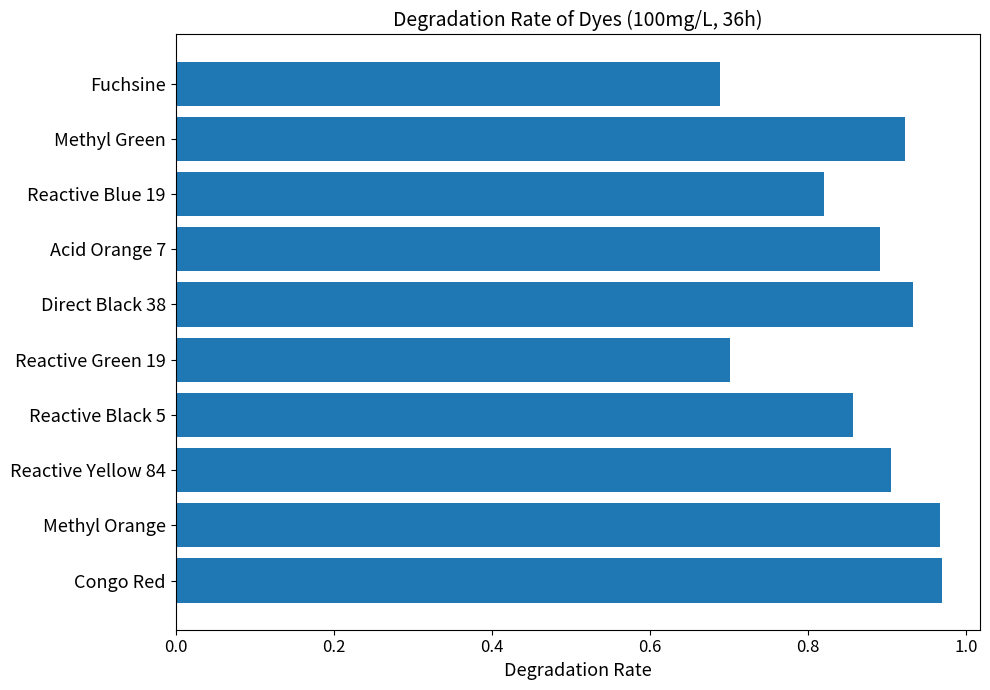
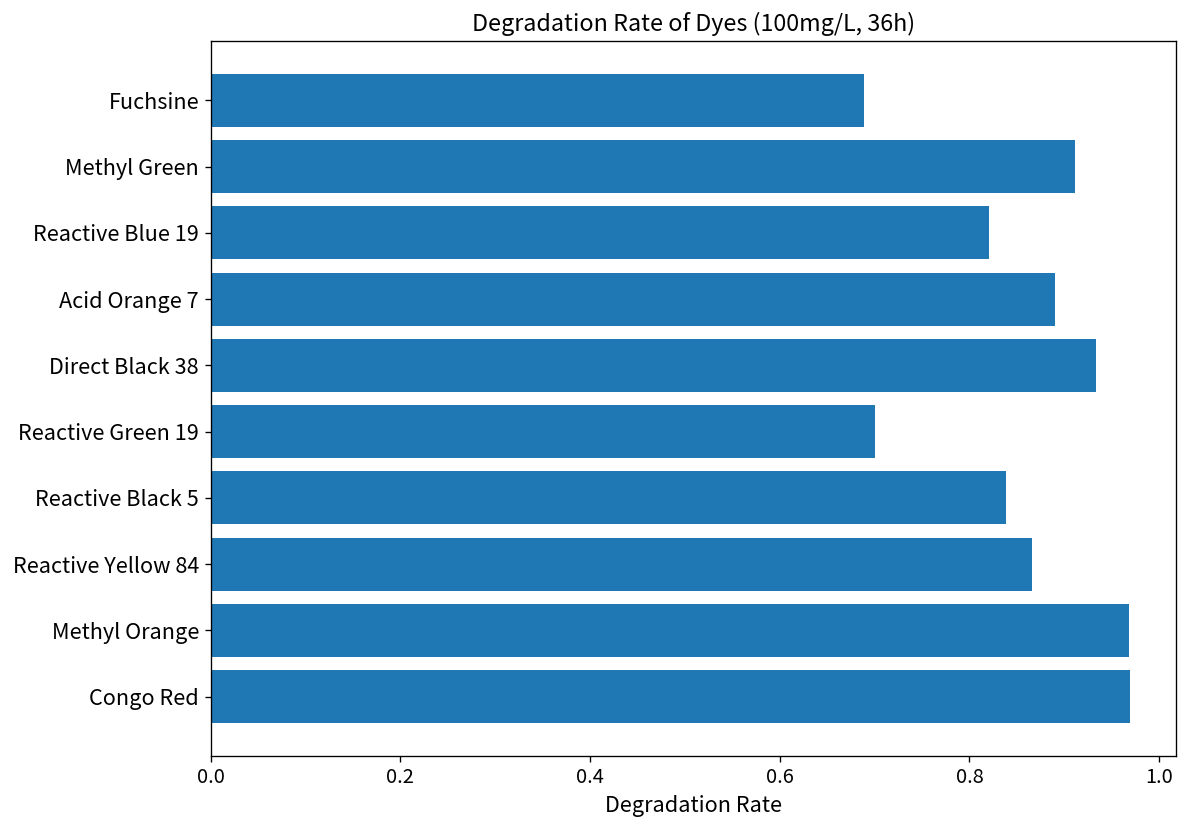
Methyl Green: 0.92 -> 0.91
Reactive Black 5: 0.86 -> 0.84
Reactive Yellow 84: 0.91 -> 0.87
